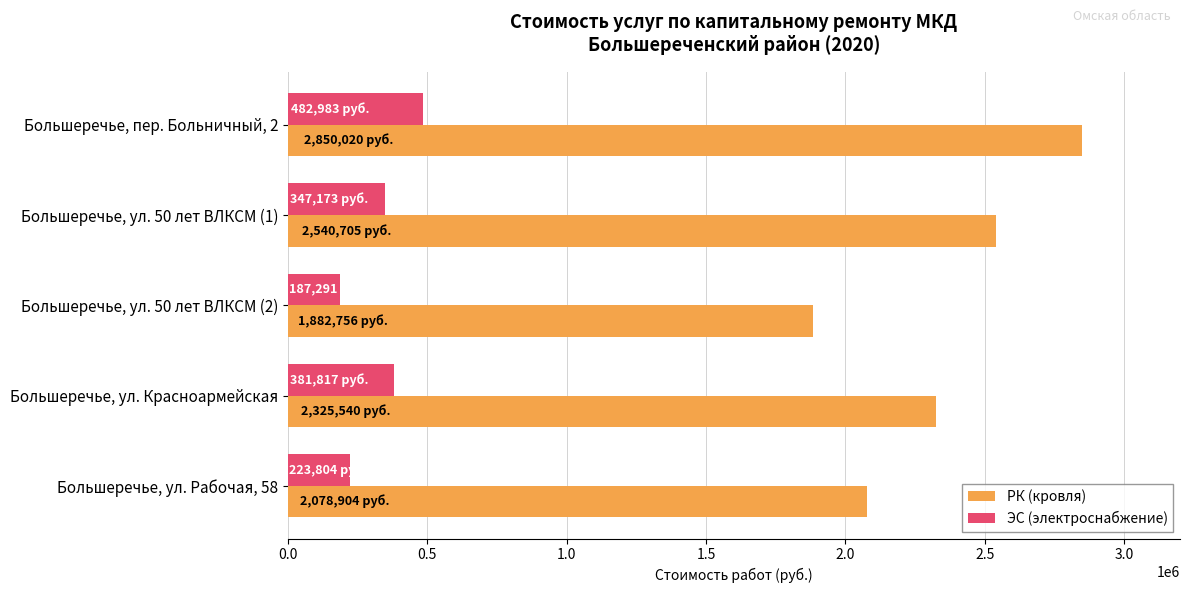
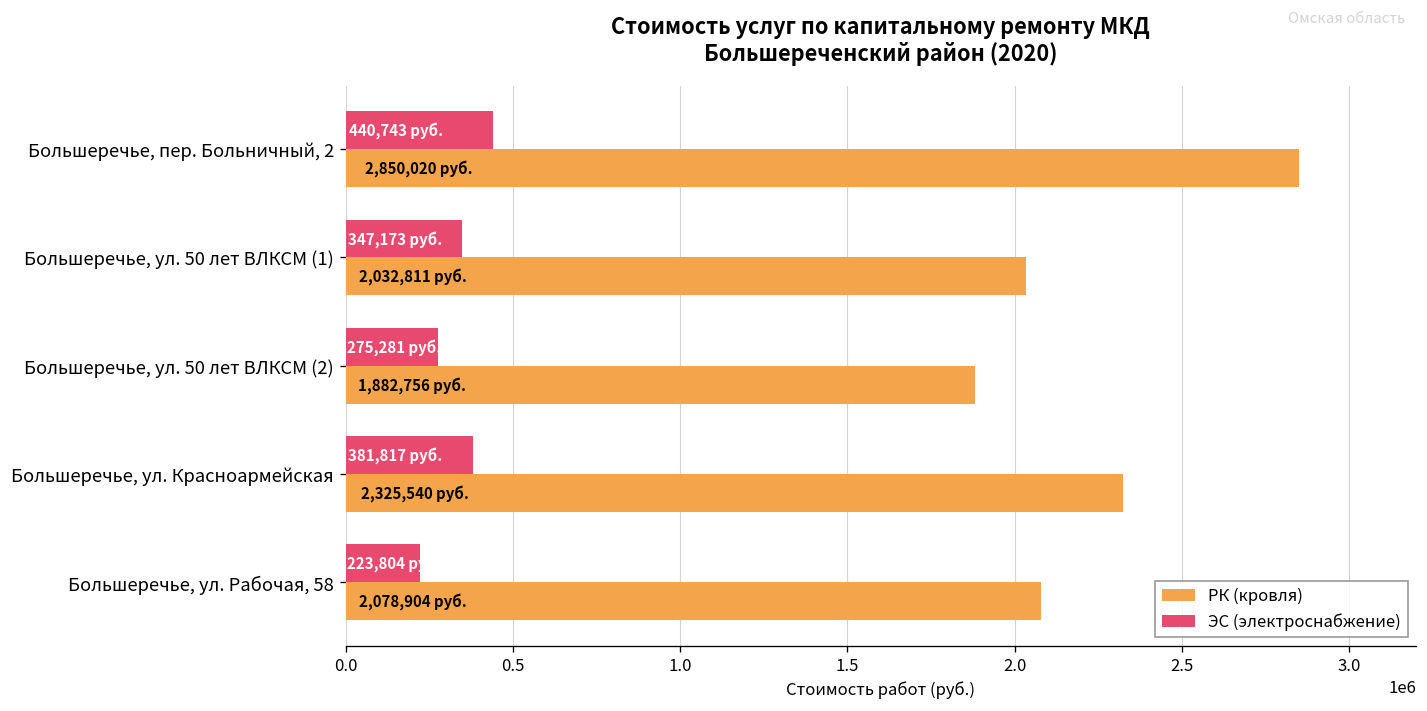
ЭС (электроснабжение), Большеречье, пер. Больничный, 2: 482,983 -> 440,743
РК (кровля), Большеречье, ул. 50 лет ВЛКСМ (1): 2,540,705 -> 2,032,811
ЭС (электроснабжение), Большеречье, ул. 50 лет ВЛКСМ (2): 187,291 -> 275,281
